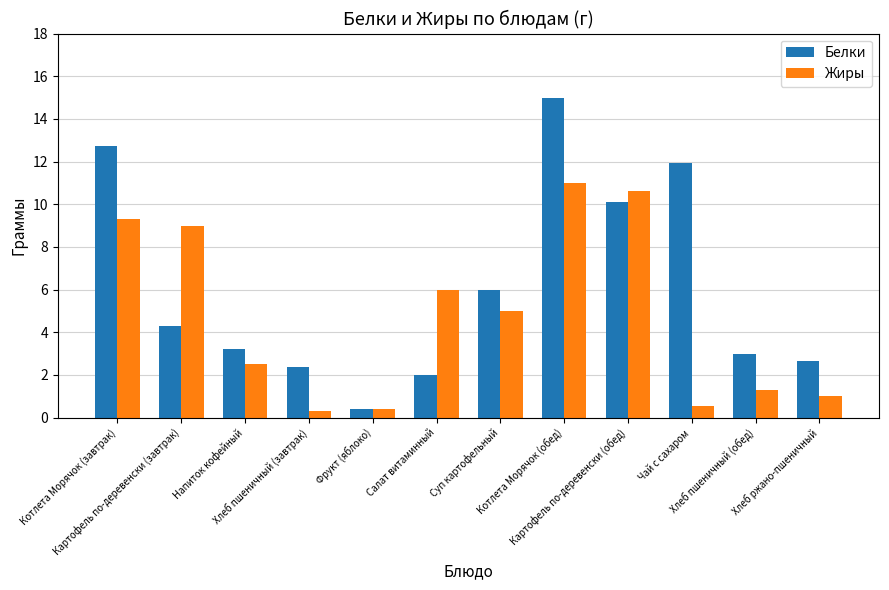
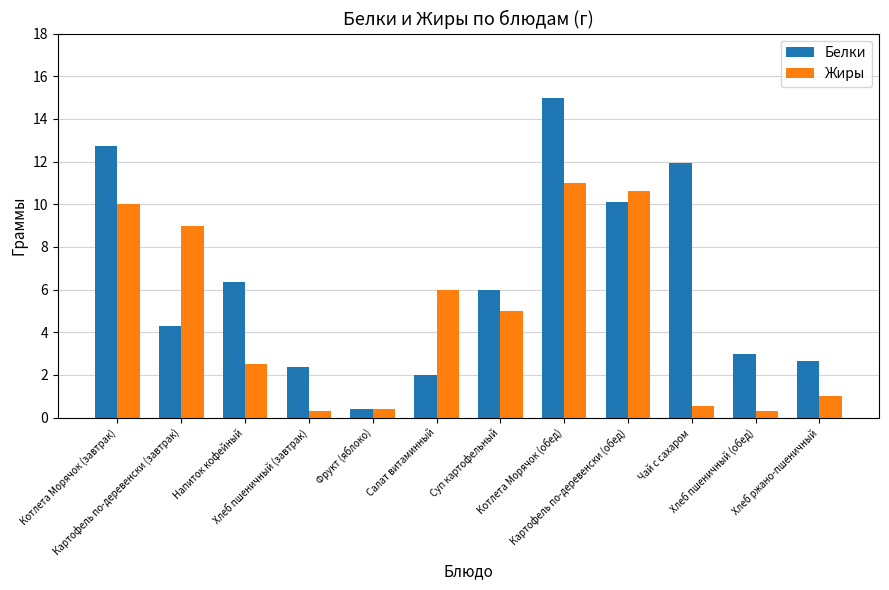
Жиры, Котлета Морячок (завтрак): 9.3 -> 10.0
Белки, Напиток кофейный: 3.2 -> 6.4
Жиры, Хлеб пшеничный (обед): 1.3 -> 0.3
